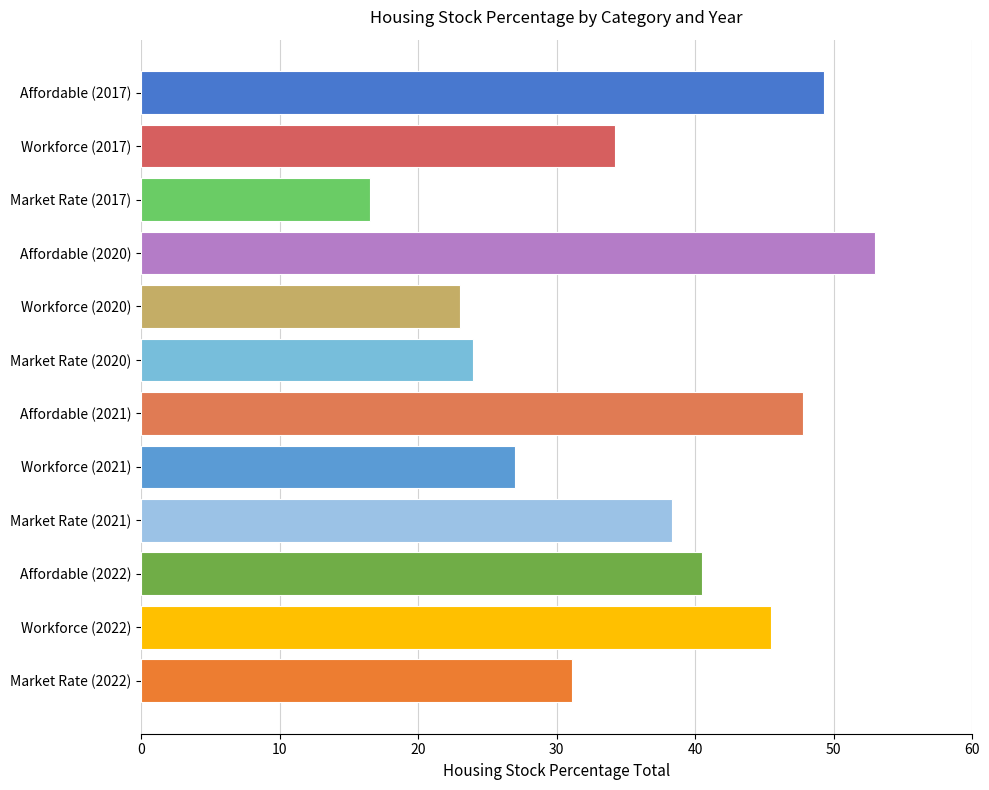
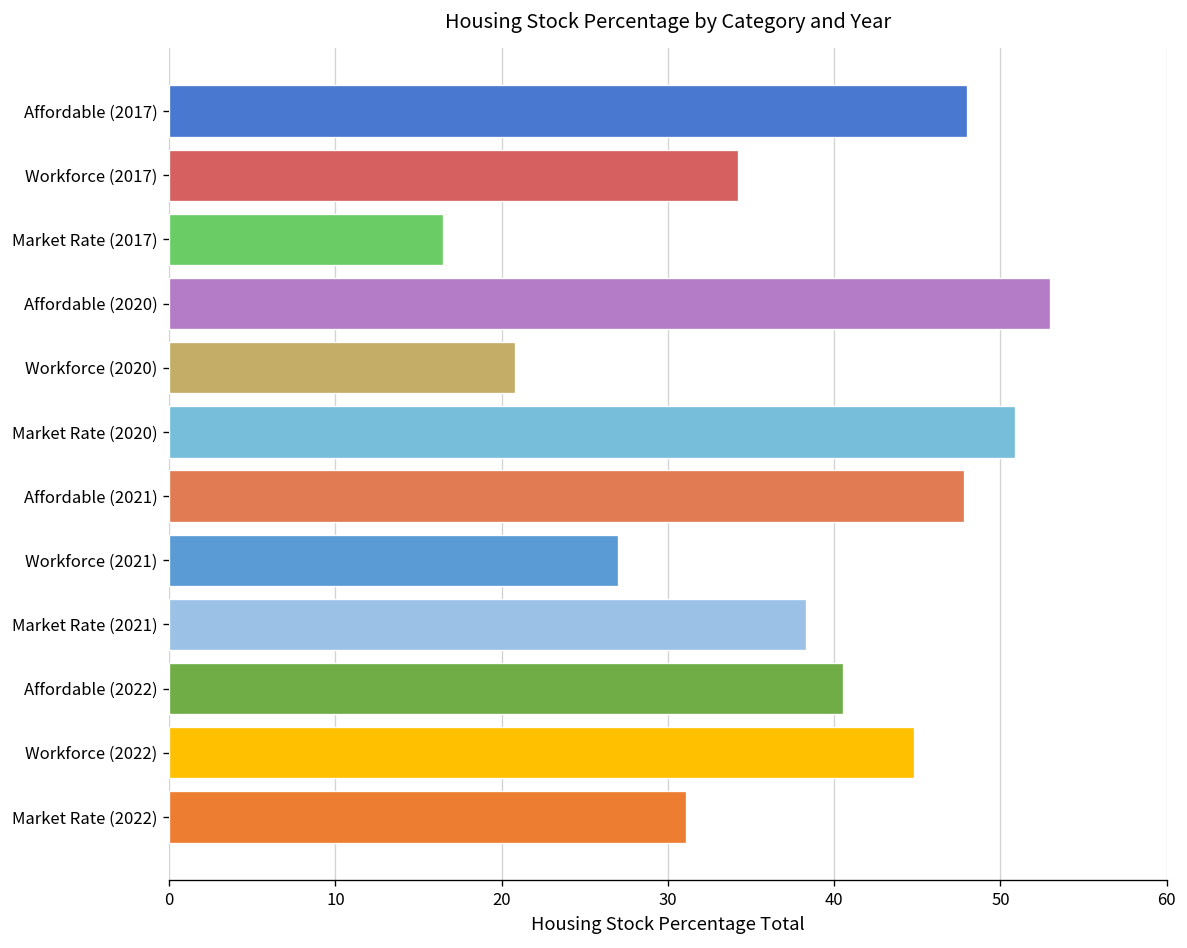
Affordable (2017): 49.3 -> 48.0
Workforce (2020): 23.0 -> 20.8
Market Rate (2020): 24.0 -> 50.9
Workforce (2022): 45.5 -> 44.8
